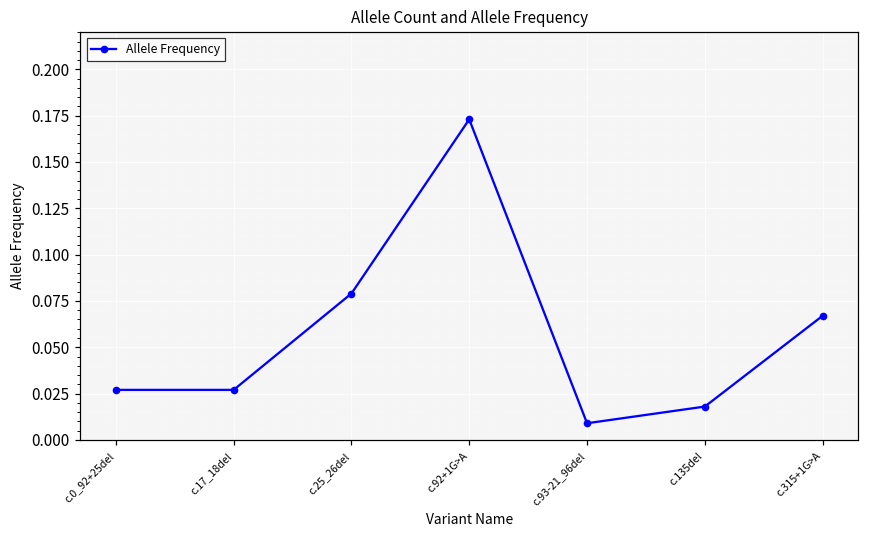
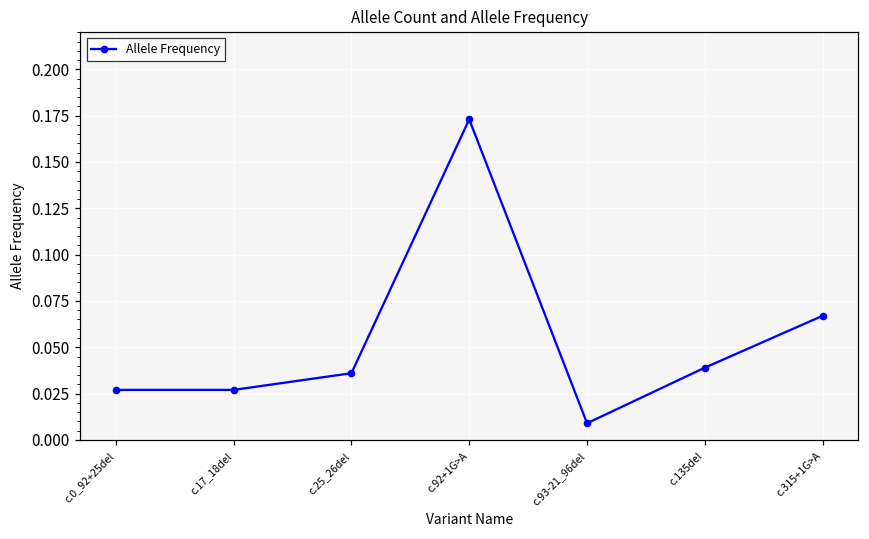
c.25_26del: 0.079 -> 0.036
c.135del: 0.018 -> 0.039
